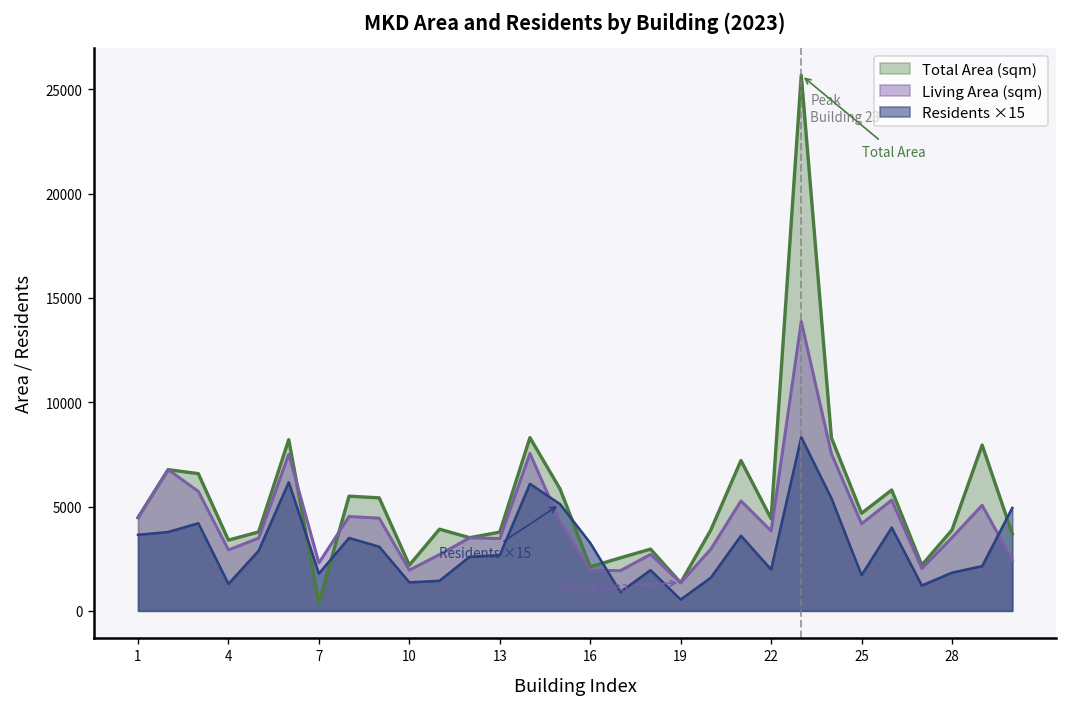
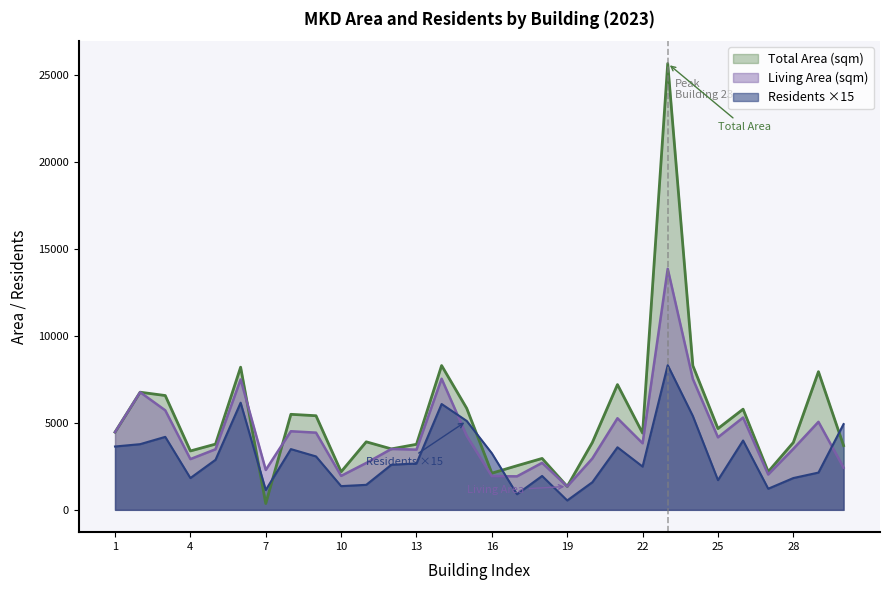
Residents ×15, 4: 1300 -> 1800
Residents ×15, 7: 1800 -> 1100
Residents ×15, 22: 2000 -> 2500
